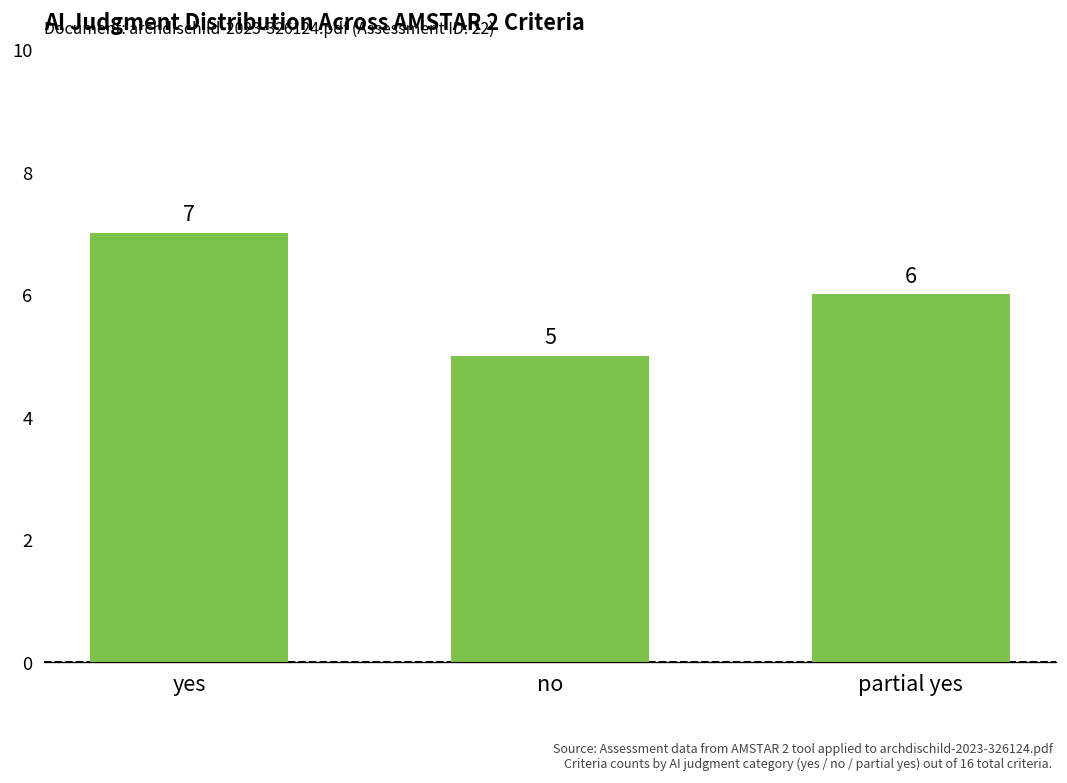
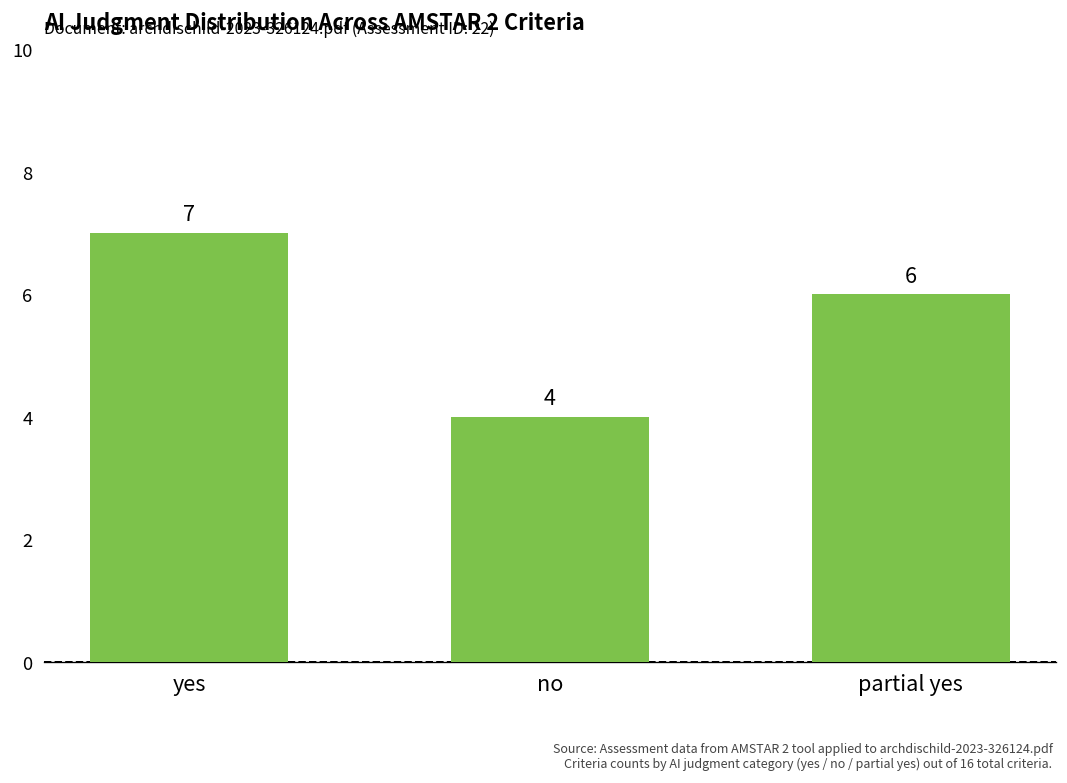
no: 5 -> 4
